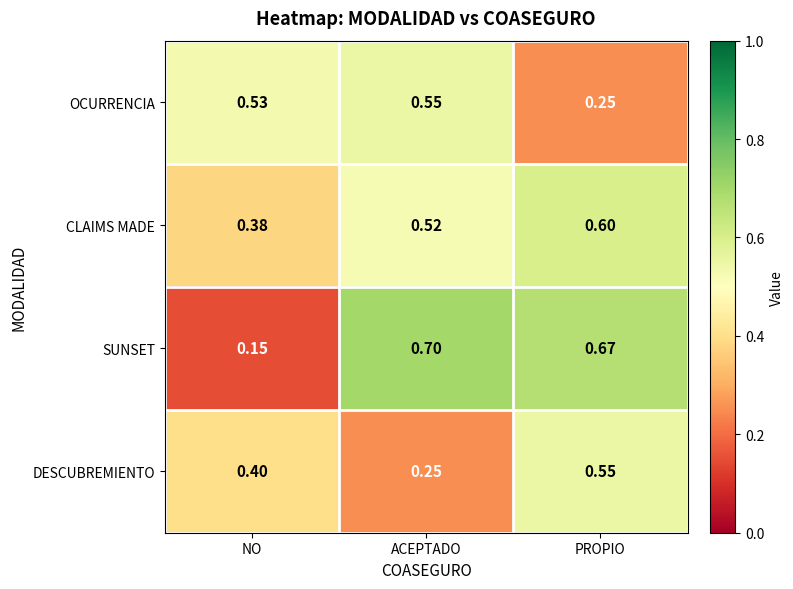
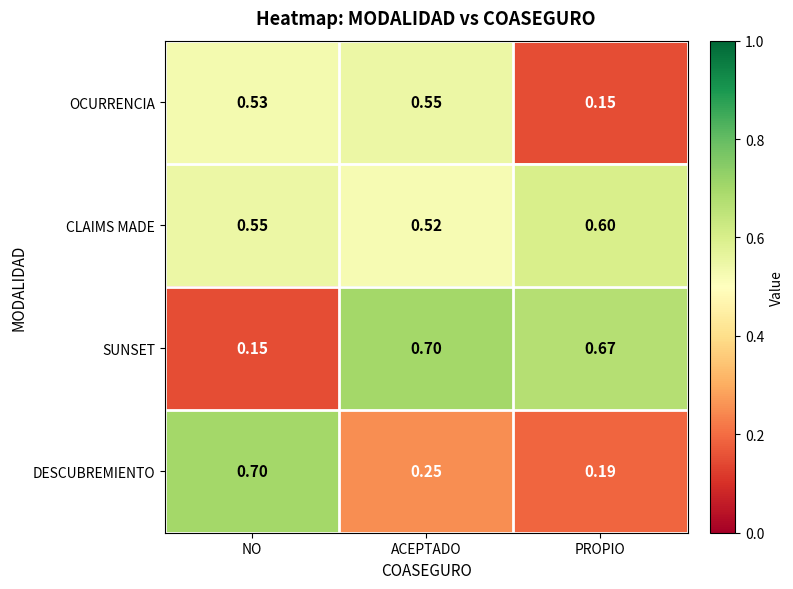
OCURRENCIA, PROPIO: 0.25 -> 0.15
CLAIMS MADE, NO: 0.38 -> 0.55
DESCUBREMIENTO, NO: 0.40 -> 0.70
DESCUBREMIENTO, PROPIO: 0.55 -> 0.19
